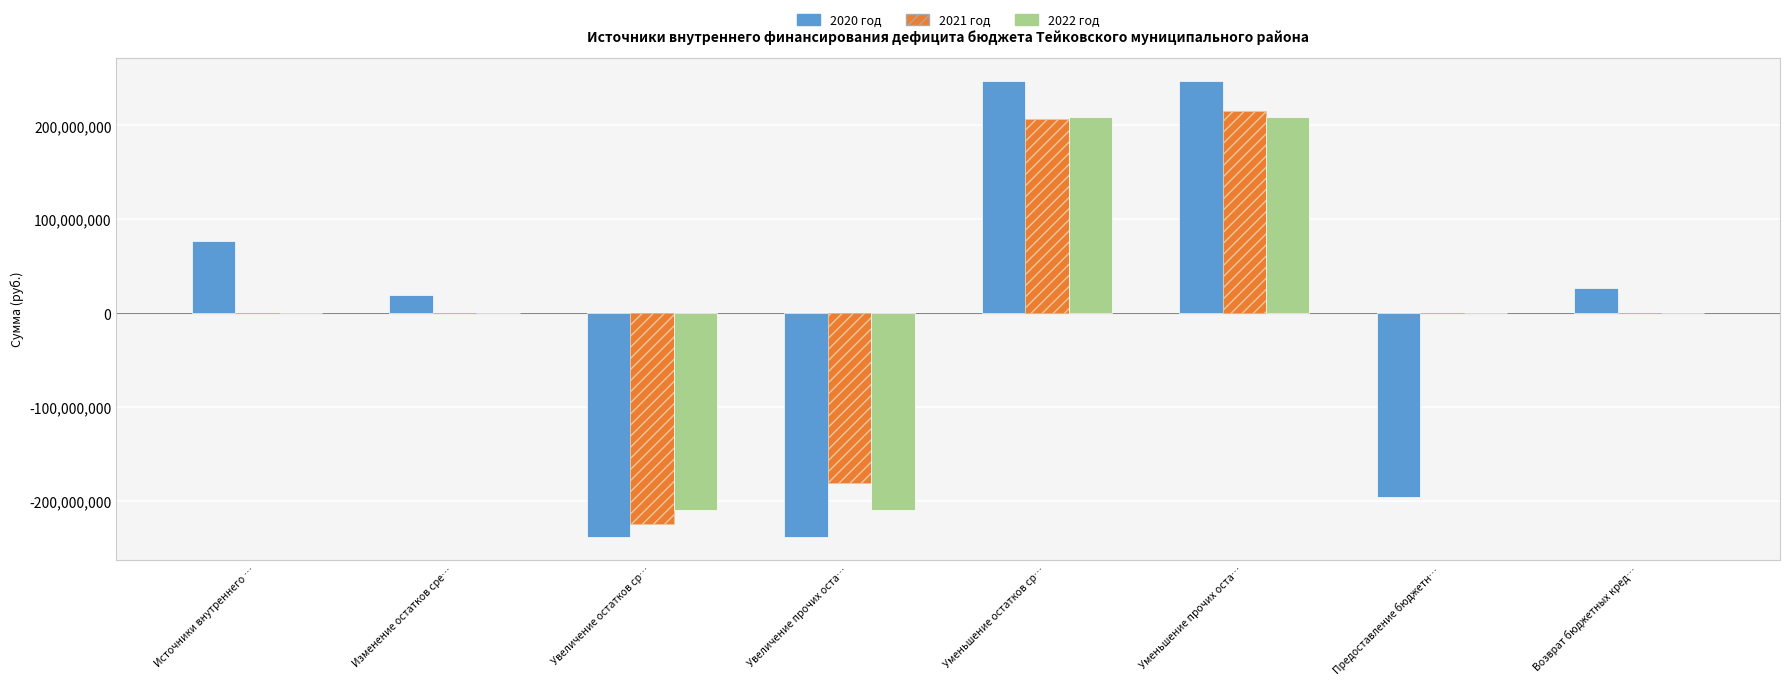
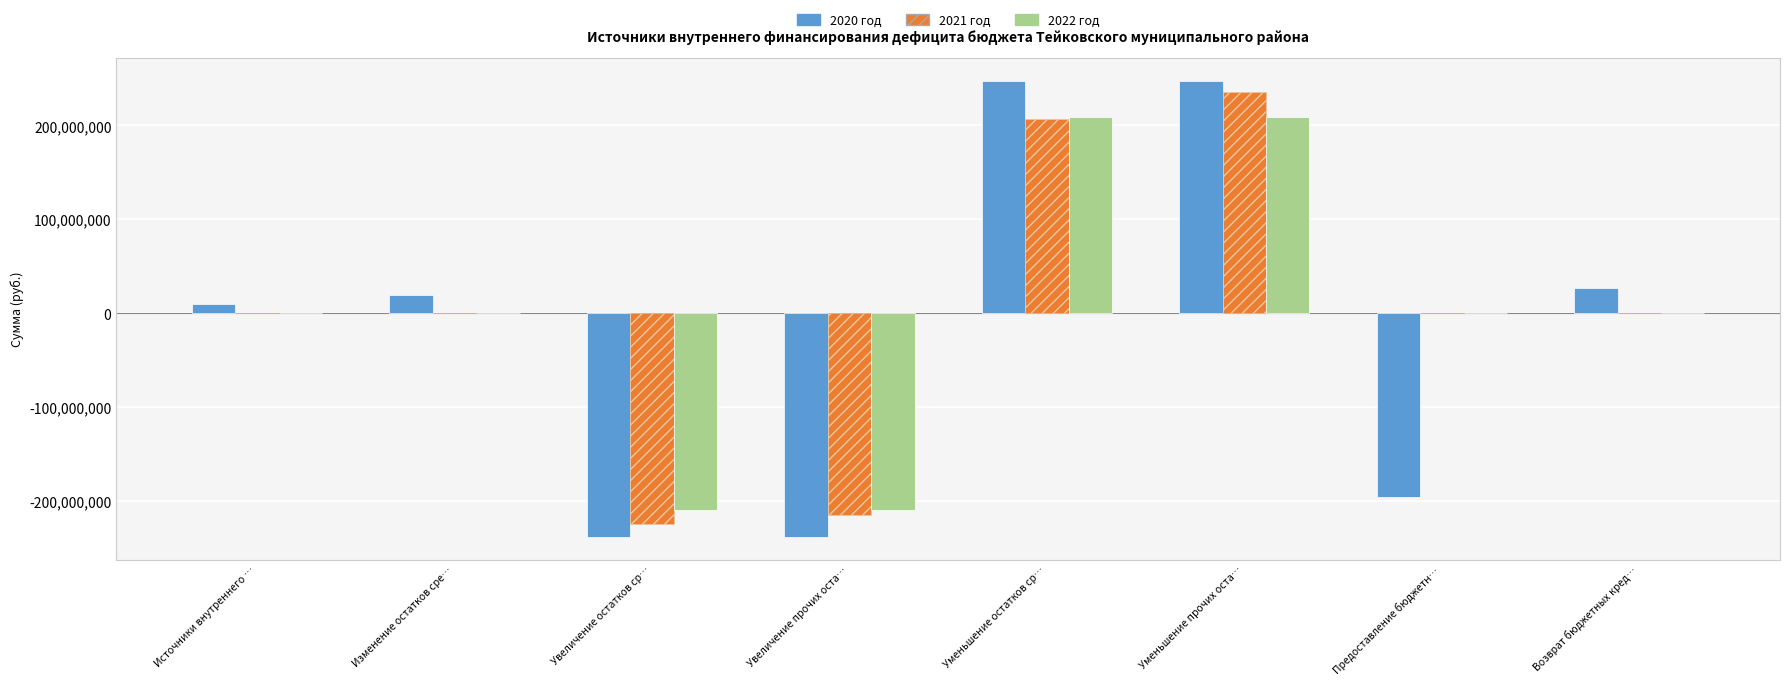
2020 год, Источники внутреннего …: 80,000,000 -> 10,000,000
2021 год, Увеличение прочих оста…: -180,000,000 -> -220,000,000
2021 год, Уменьшение прочих оста…: 220,000,000 -> 240,000,000
